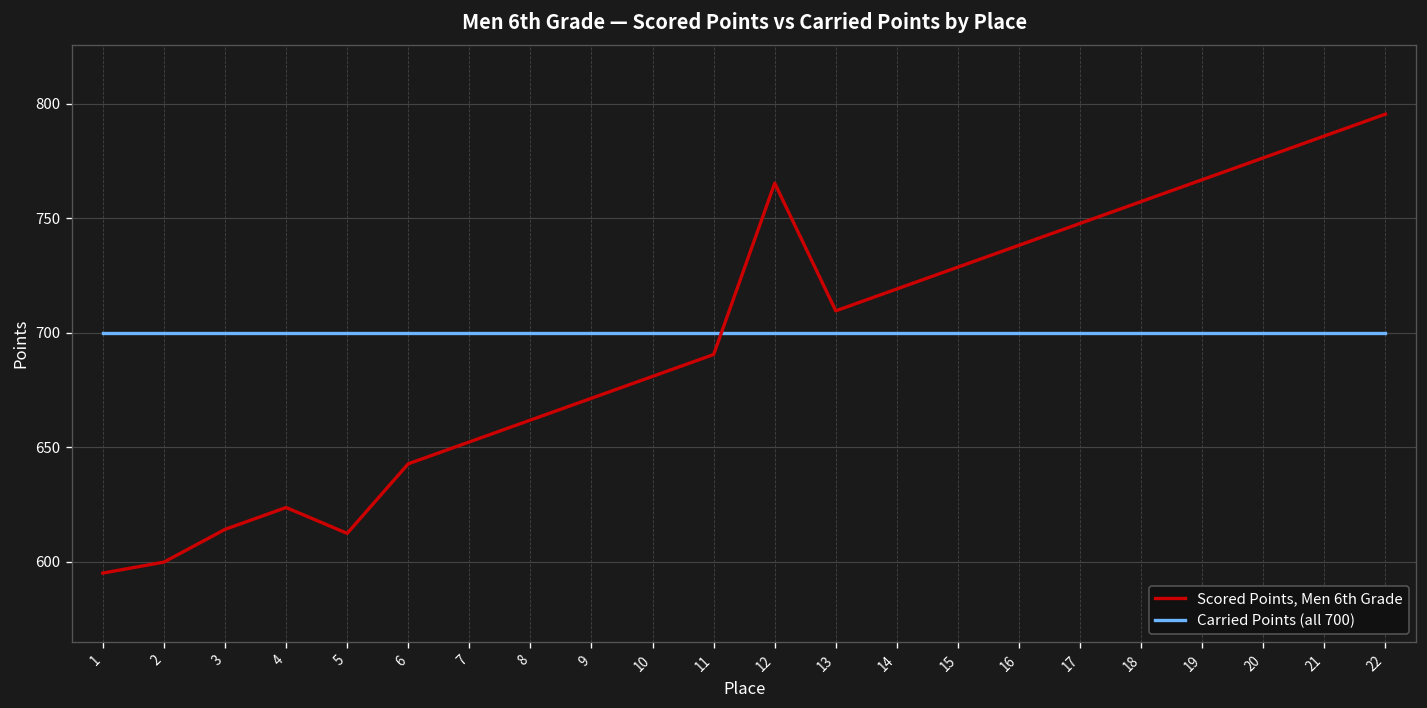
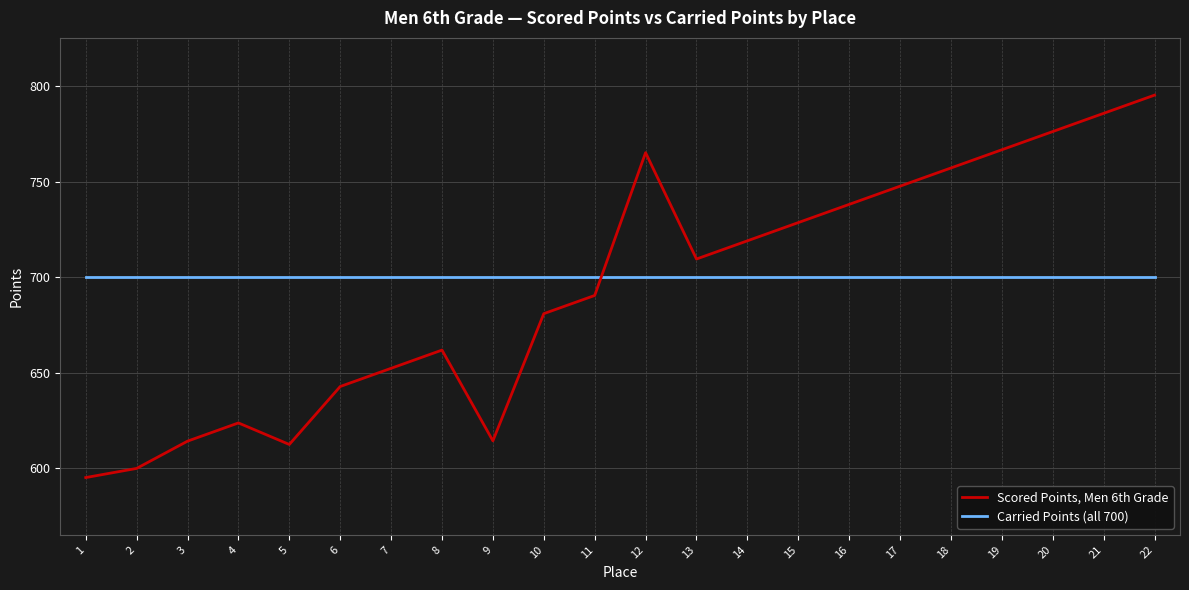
Scored Points, Men 6th Grade, 9: 671 -> 614
